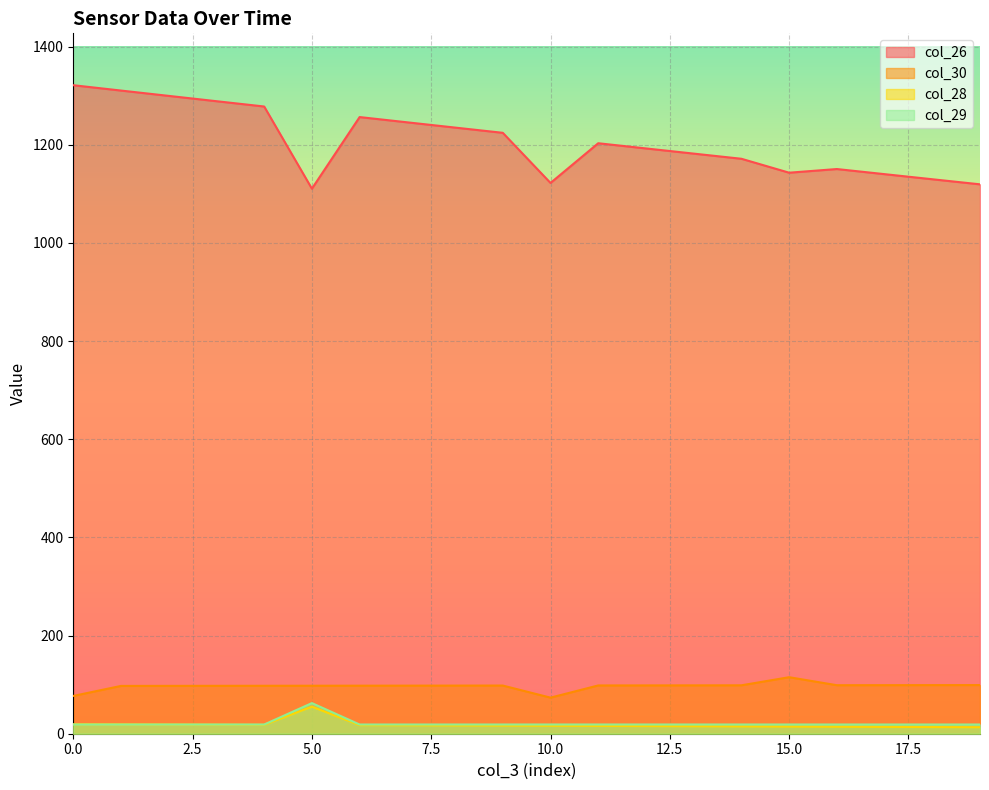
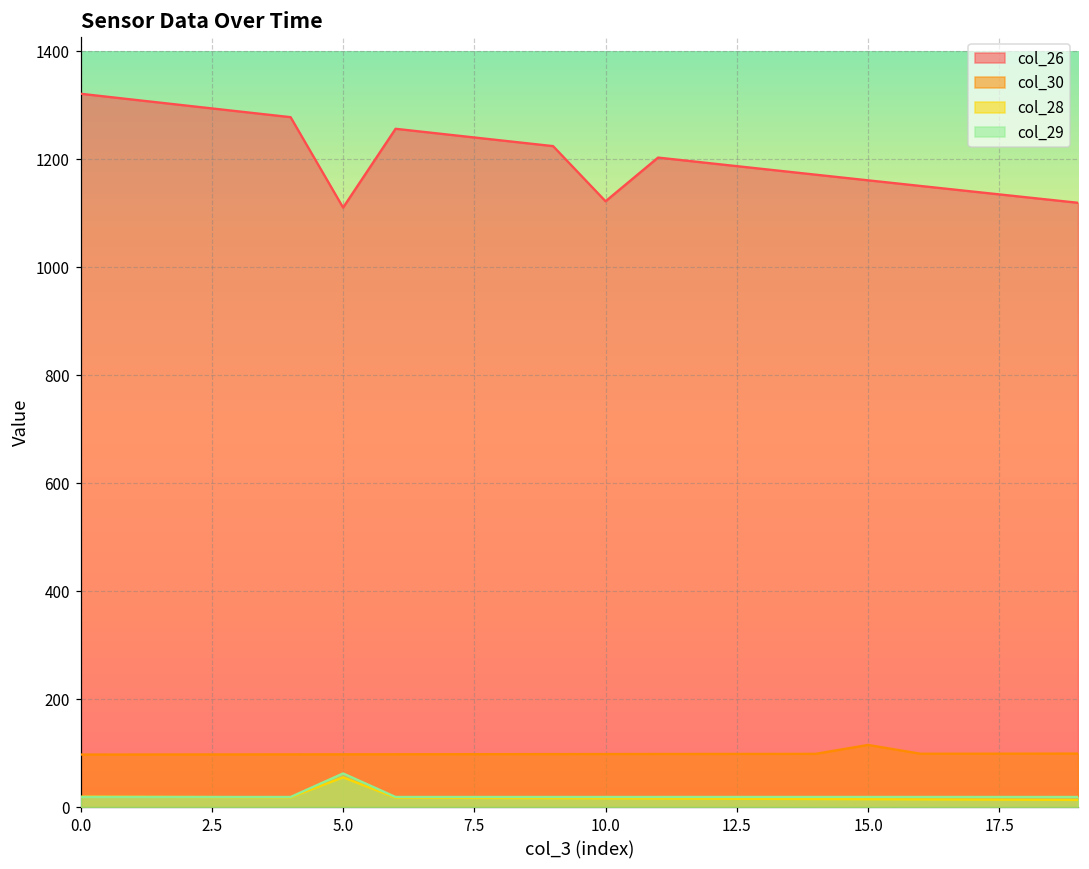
col_30, 0.0: 80 -> 100
col_30, 10.0: 70 -> 100
col_26, 15.0: 1140 -> 1160
